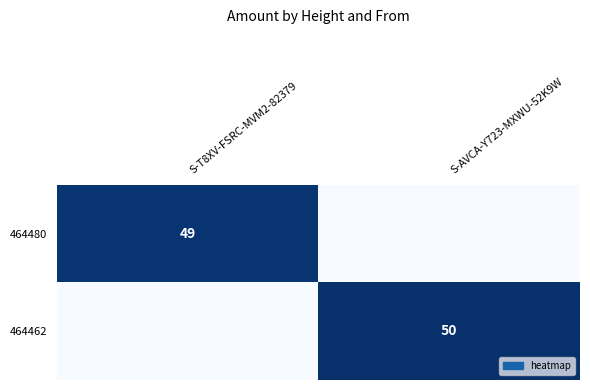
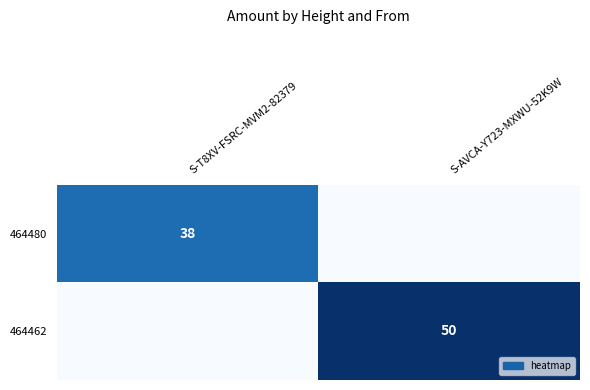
464480, S-T8XV-FSRC-MVM2-82379: 49 -> 38
